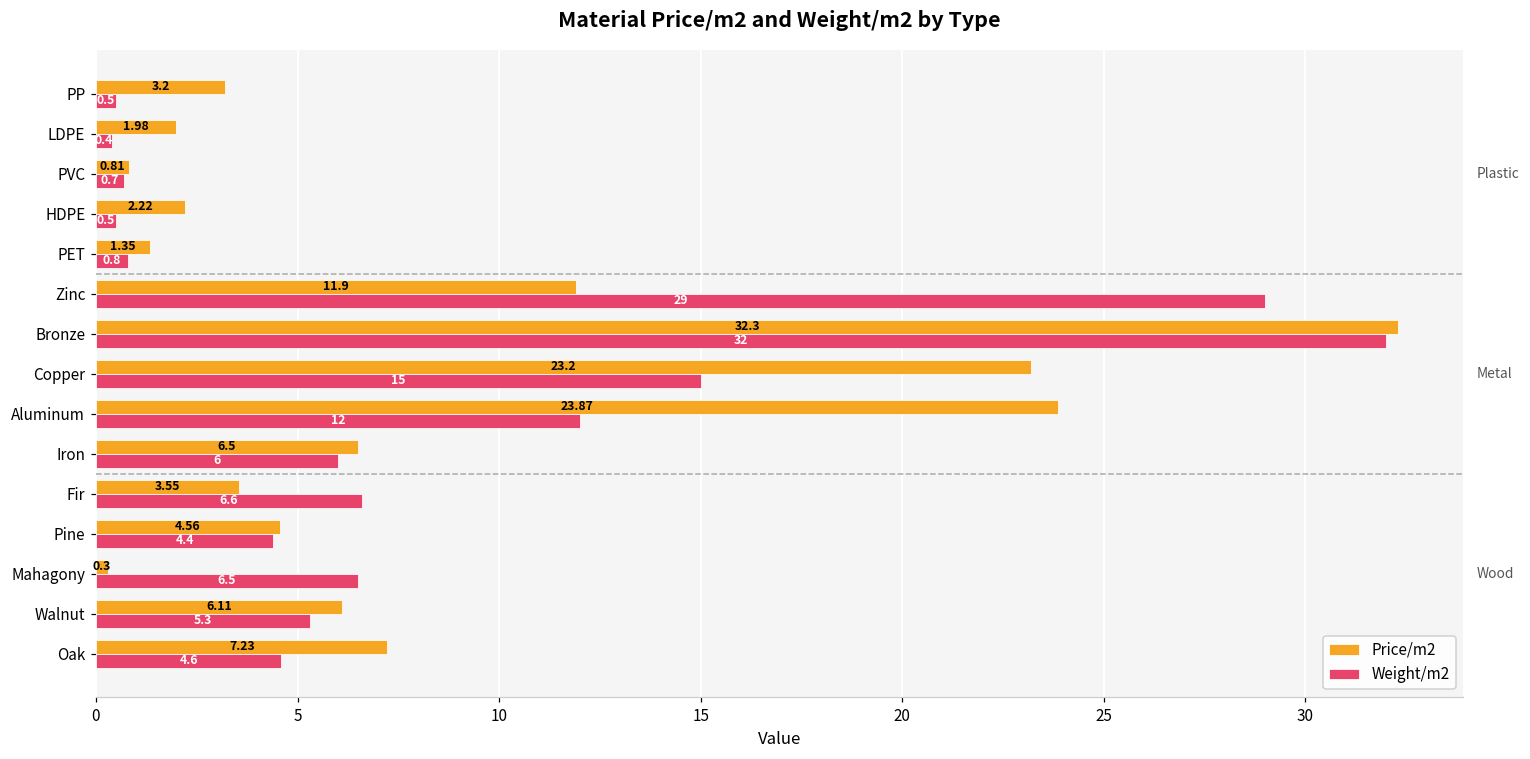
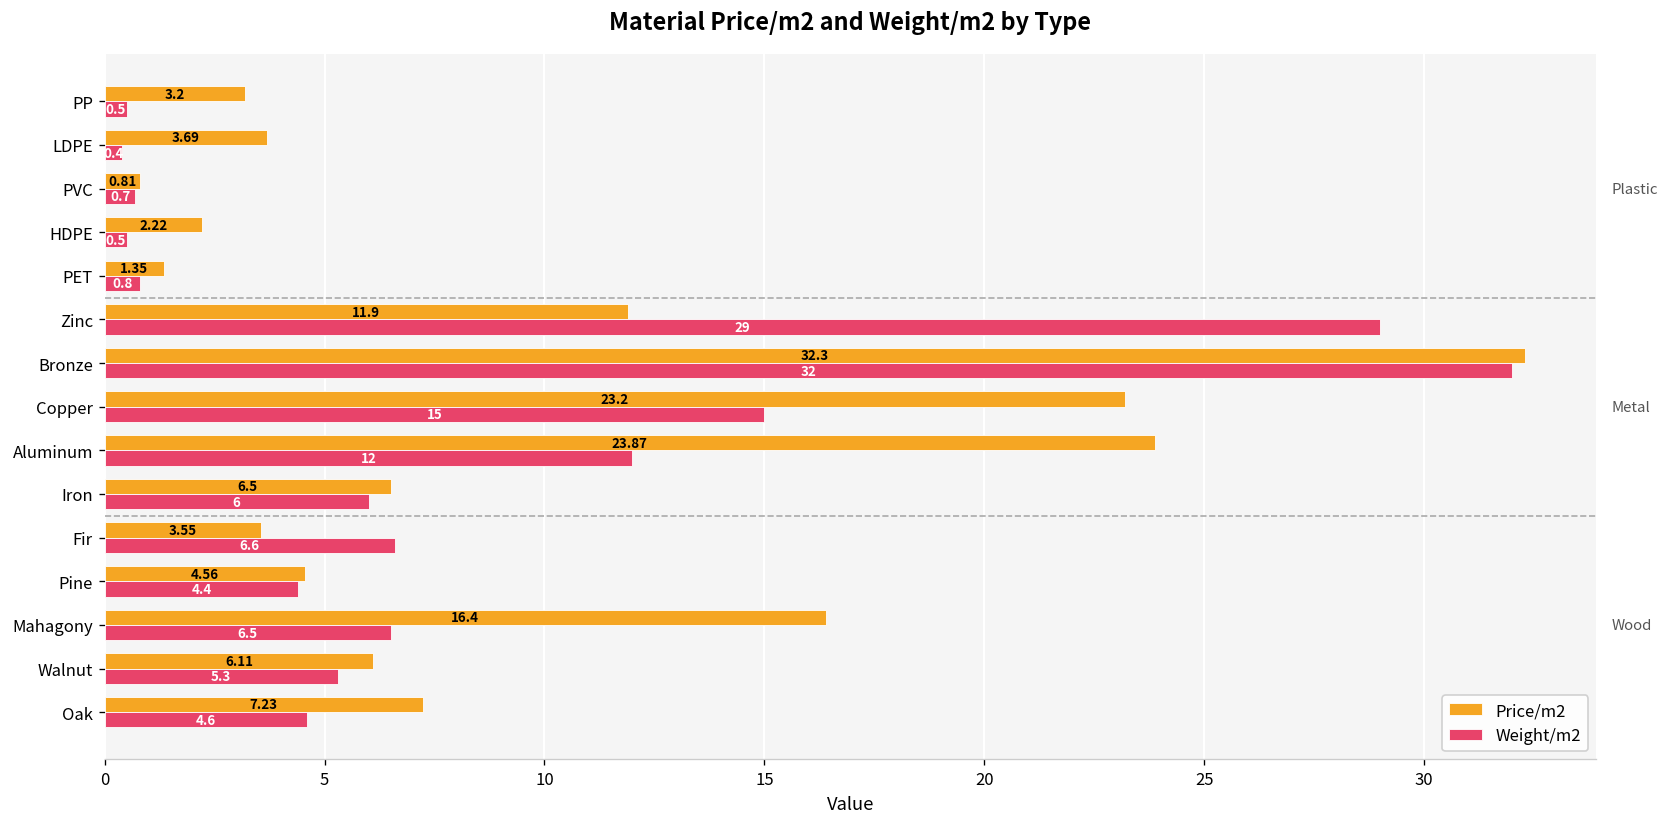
Price/m2, LDPE: 1.98 -> 3.69
Price/m2, Mahagony: 0.3 -> 16.4
